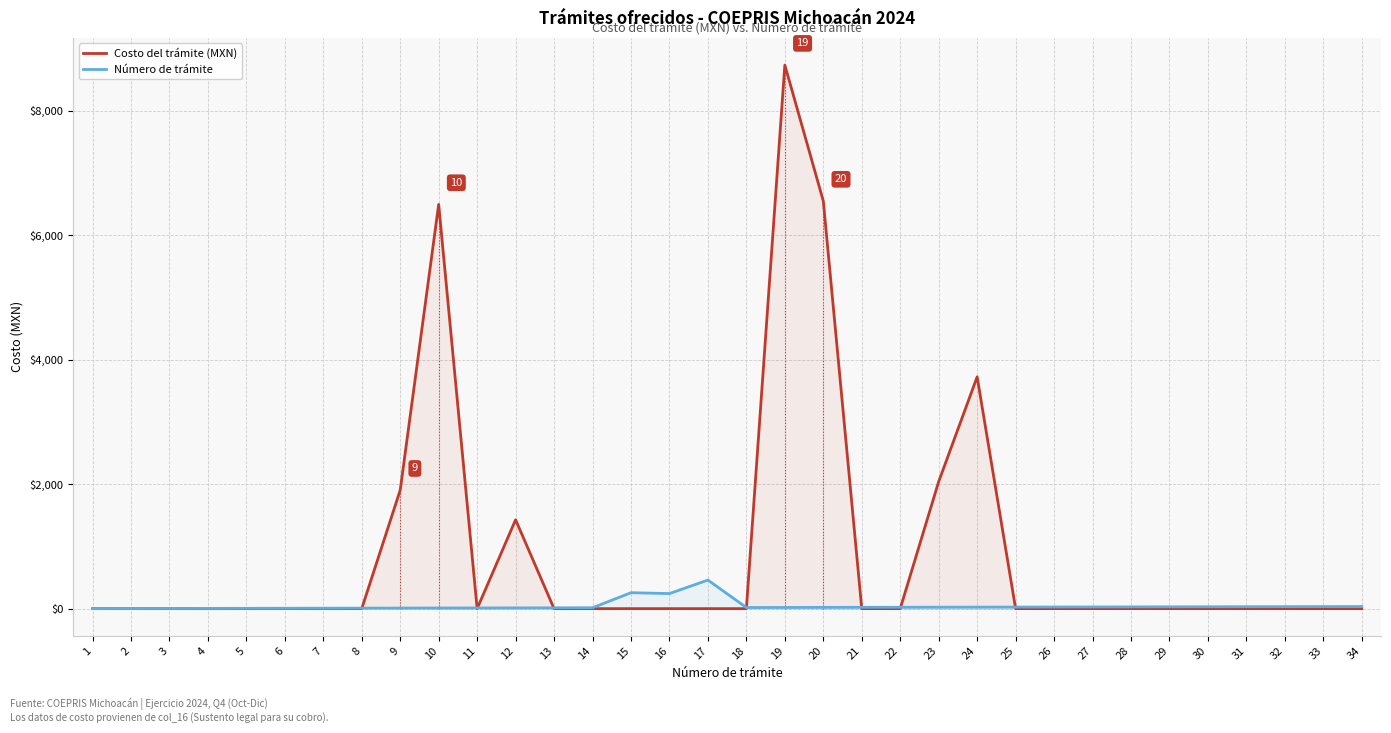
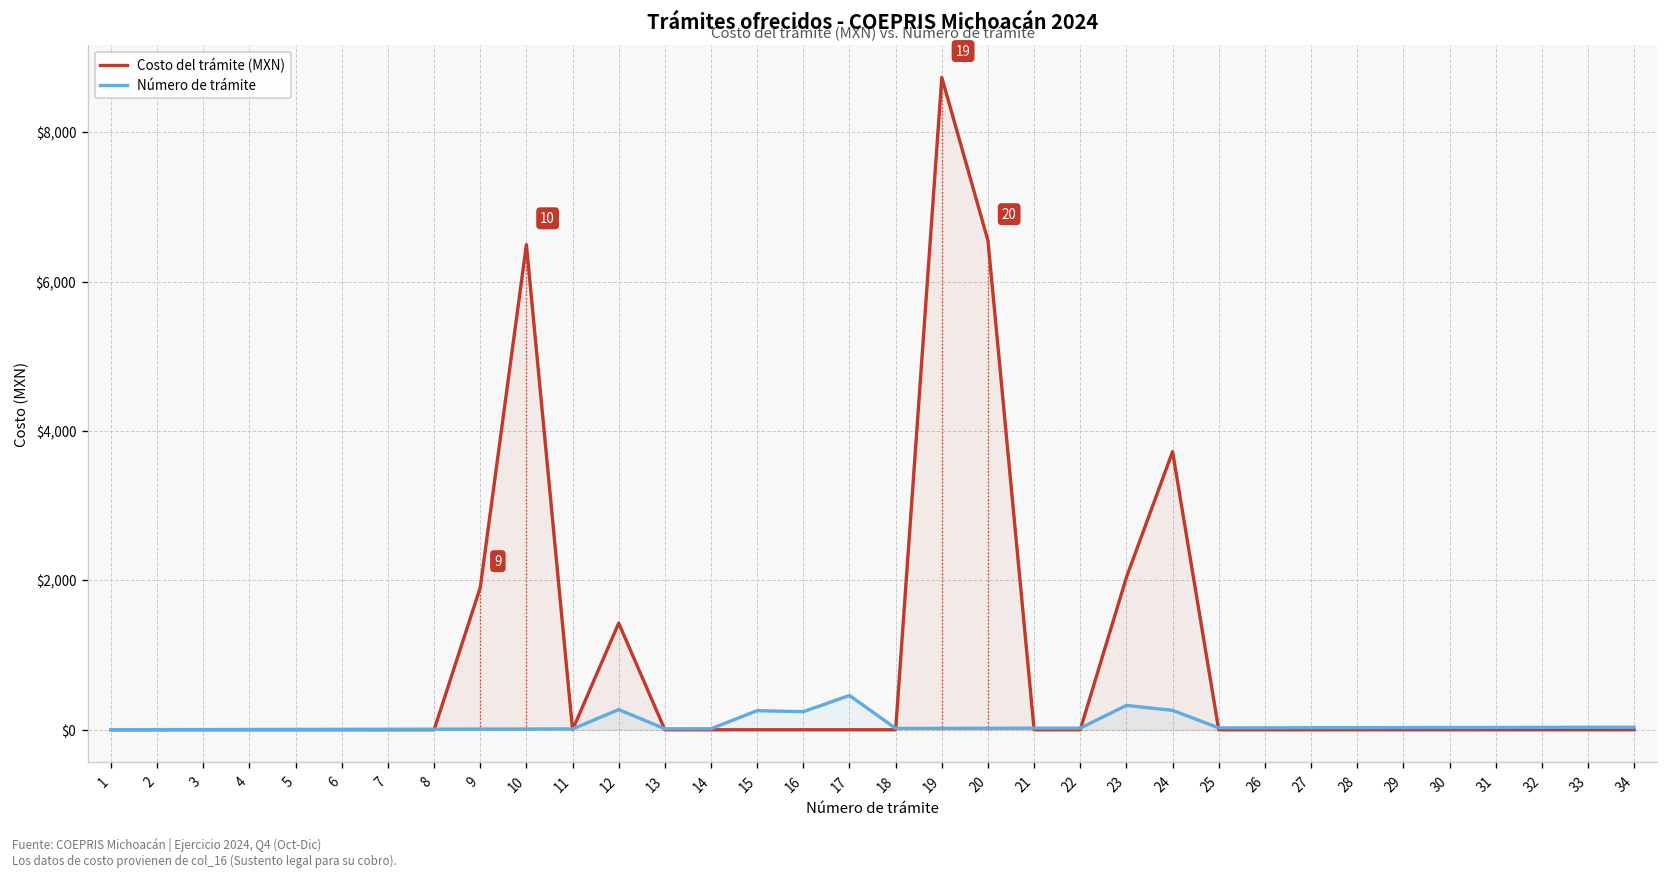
Número de trámite, 12: $0 -> $300
Número de trámite, 23: $0 -> $300
Número de trámite, 24: $0 -> $300
